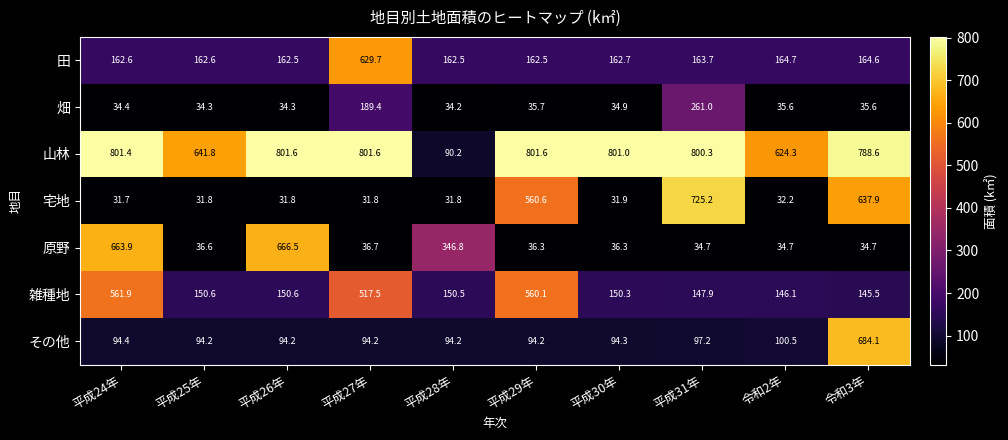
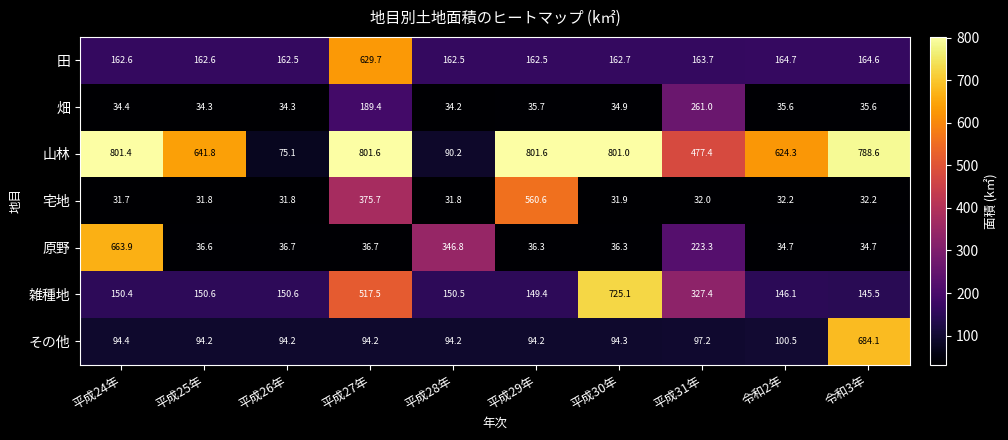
山林, 平成26年: 801.6 -> 75.1
山林, 平成31年: 800.3 -> 477.4
宅地, 平成27年: 31.8 -> 375.7
宅地, 平成31年: 725.2 -> 32.0
宅地, 令和3年: 637.9 -> 32.2
原野, 平成26年: 666.5 -> 36.7
原野, 平成31年: 34.7 -> 223.3
雑種地, 平成24年: 561.9 -> 150.4
雑種地, 平成29年: 560.1 -> 149.4
雑種地, 平成30年: 150.3 -> 725.1
雑種地, 平成31年: 147.9 -> 327.4
